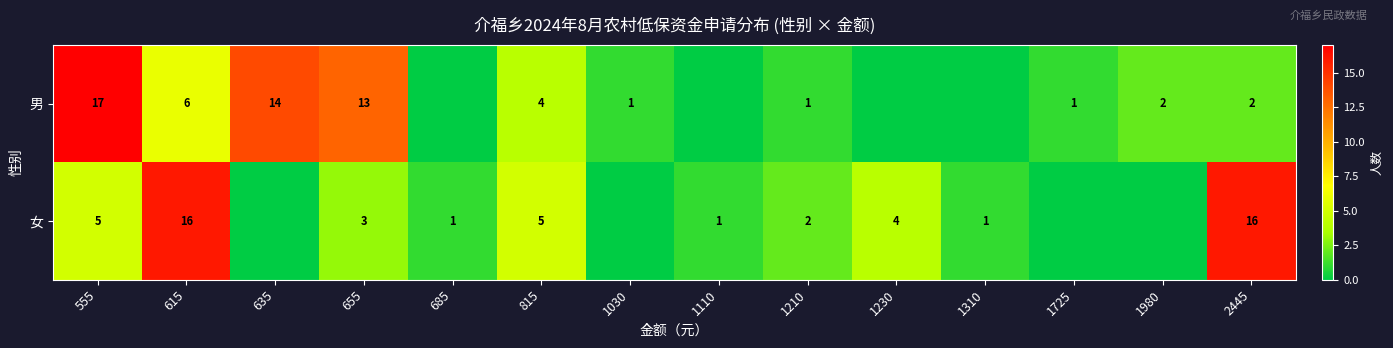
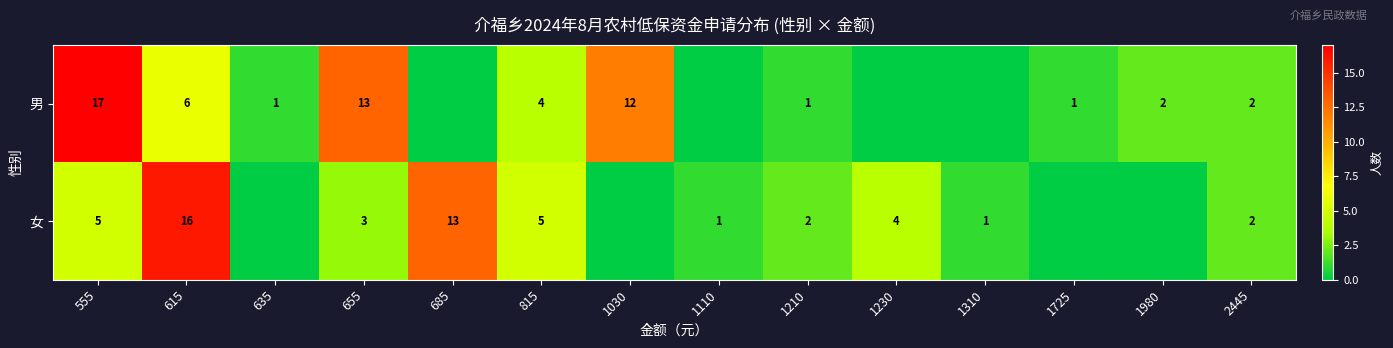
男, 635: 14 -> 1
男, 1030: 1 -> 12
女, 685: 1 -> 13
女, 2445: 16 -> 2
